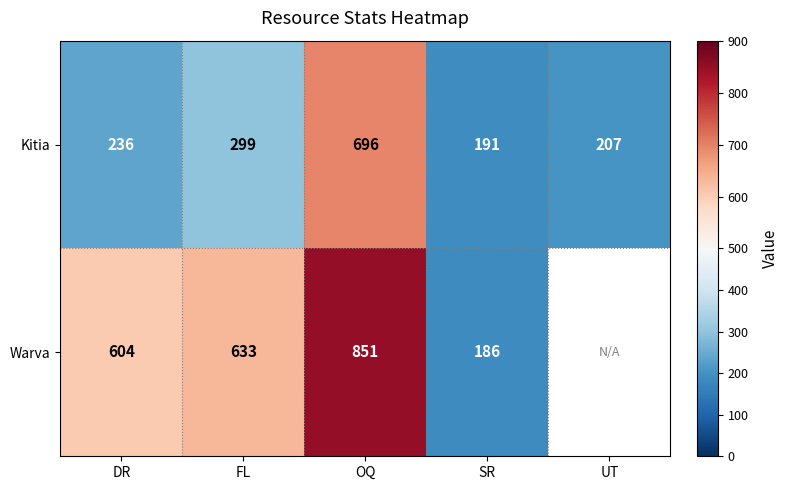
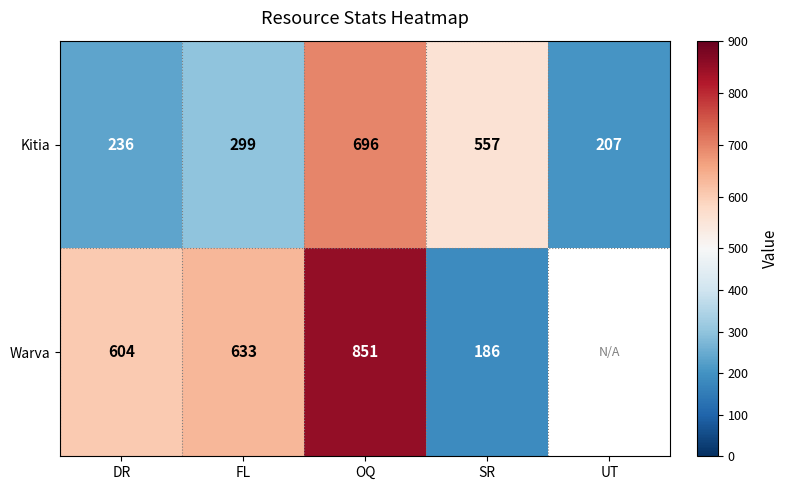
Kitia, SR: 191 -> 557
